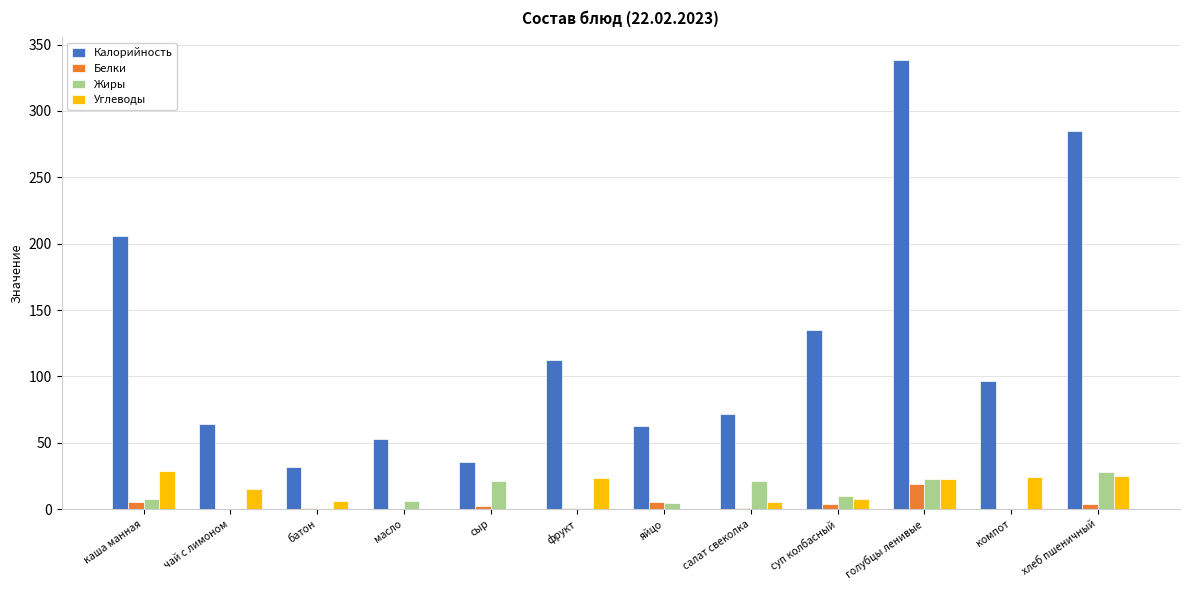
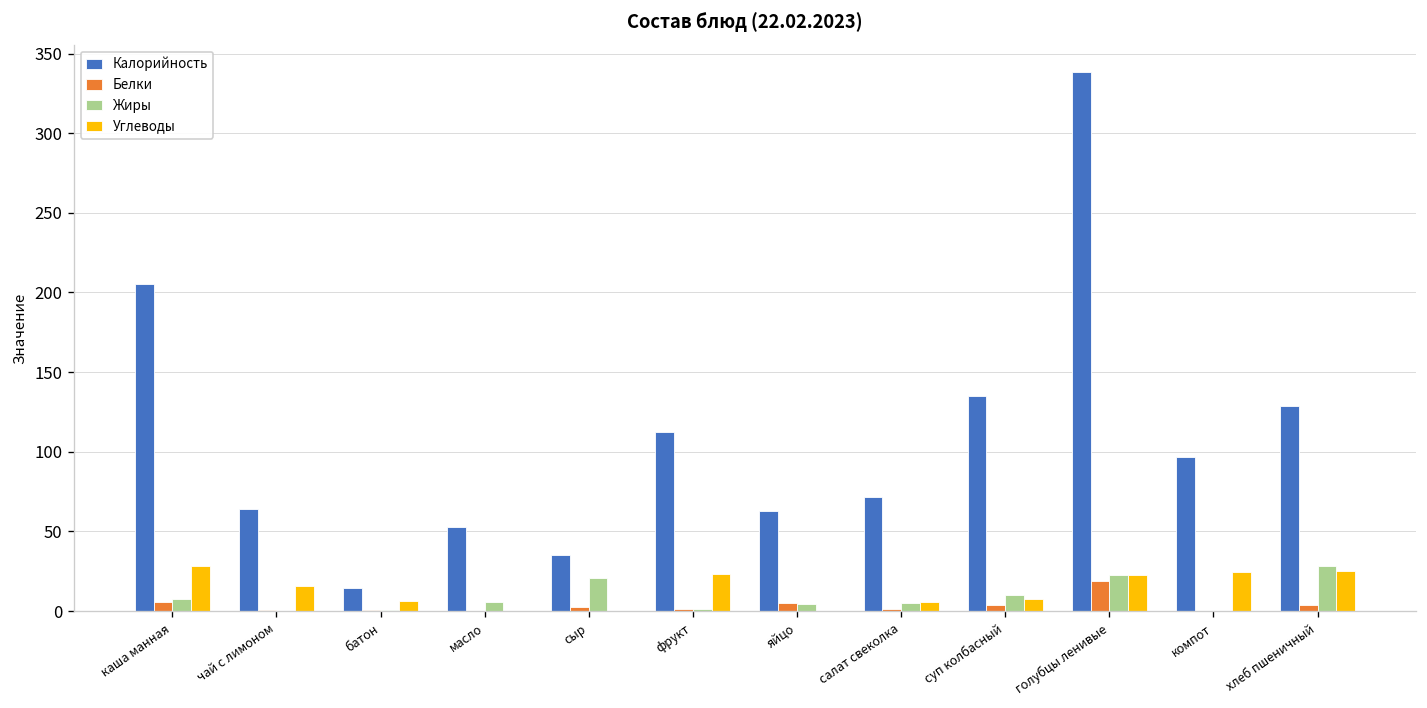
Калорийность, батон: 31 -> 15
Жиры, салат свеколка: 21 -> 5
Калорийность, хлеб пшеничный: 285 -> 129
